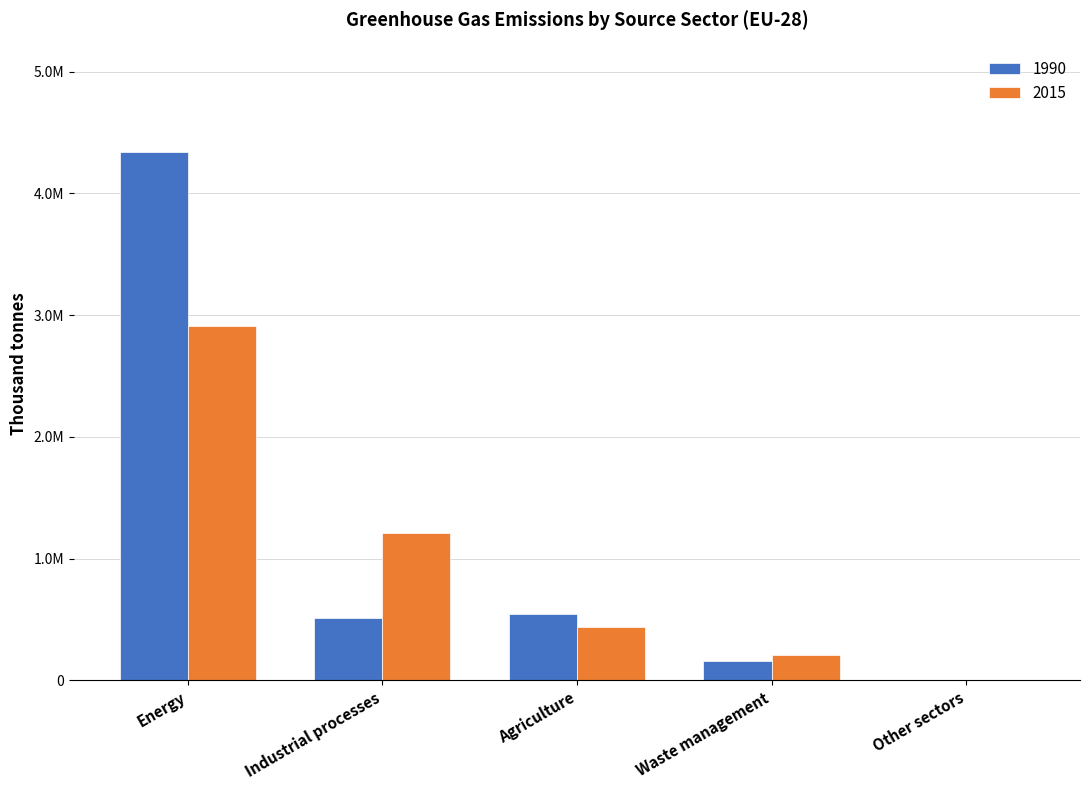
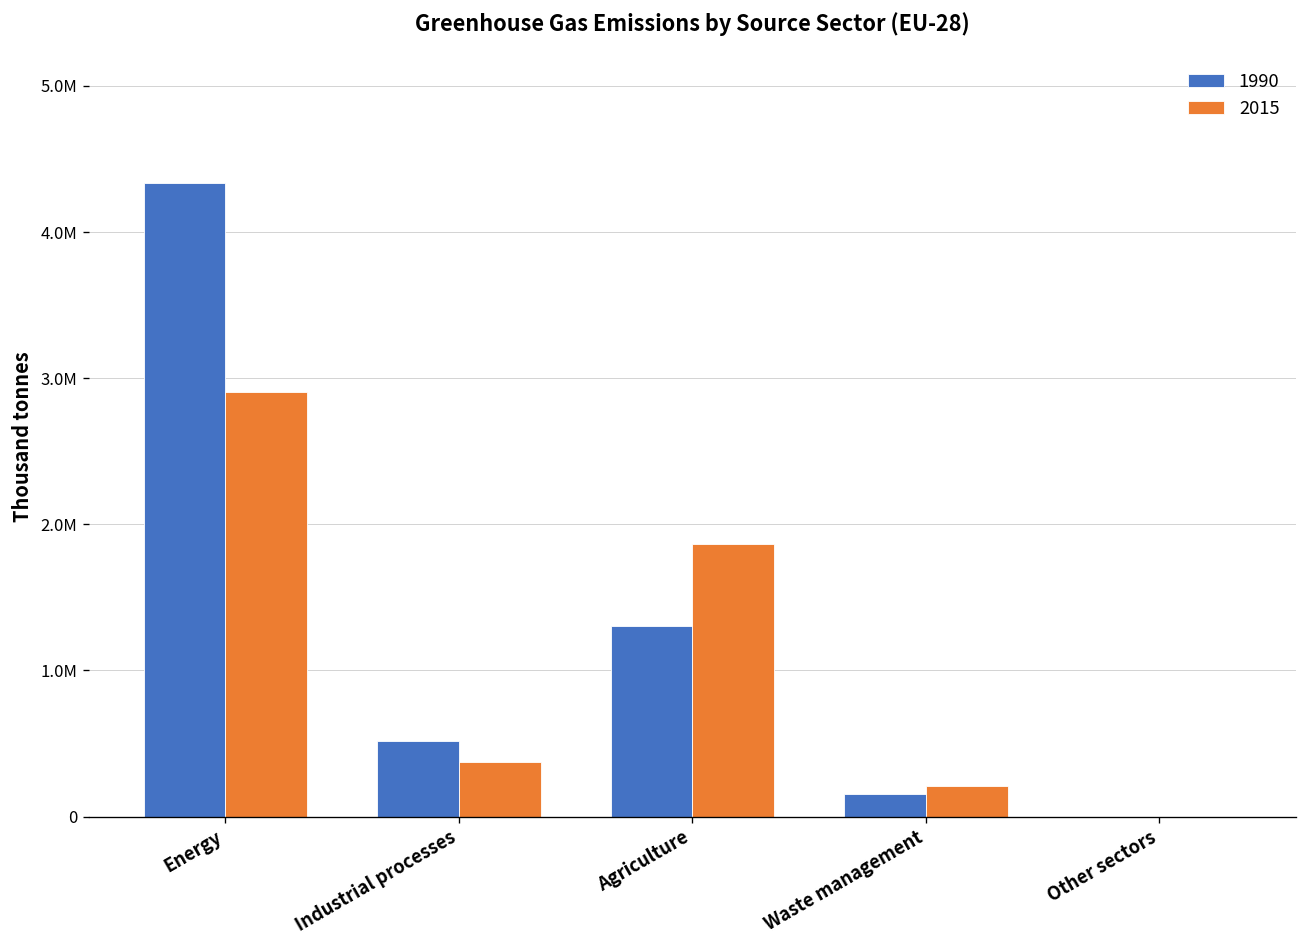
2015, Industrial processes: 1210000 -> 370000
1990, Agriculture: 550000 -> 1310000
2015, Agriculture: 440000 -> 1860000
